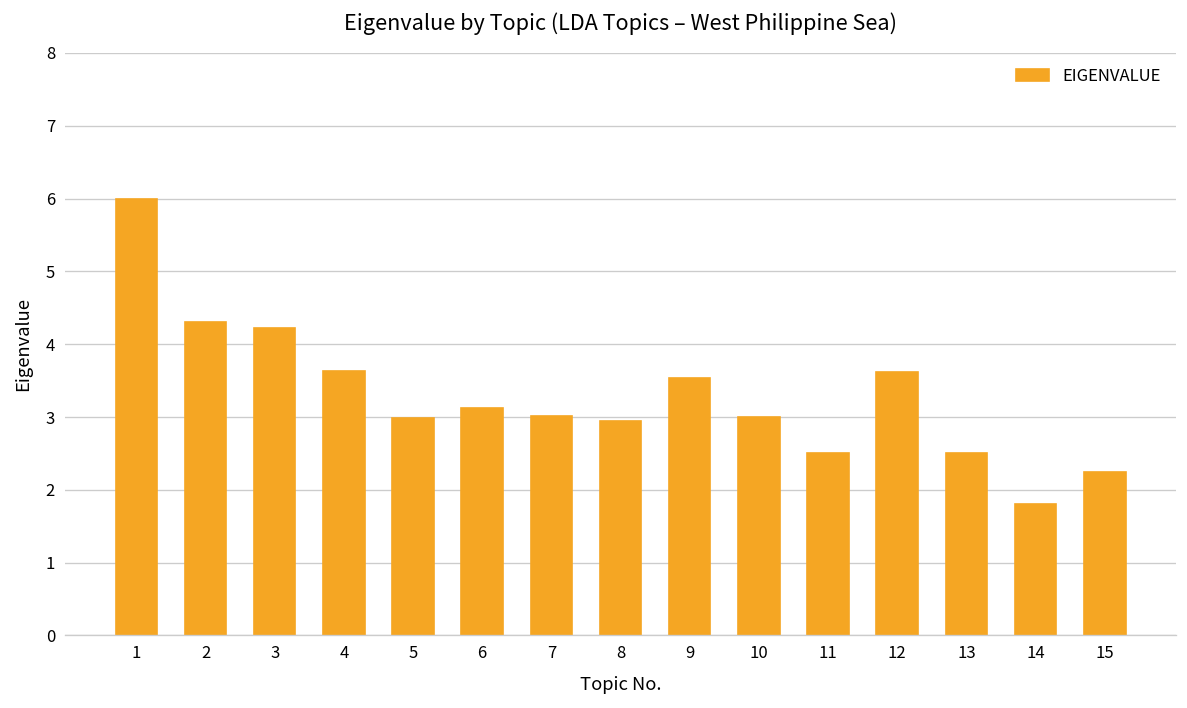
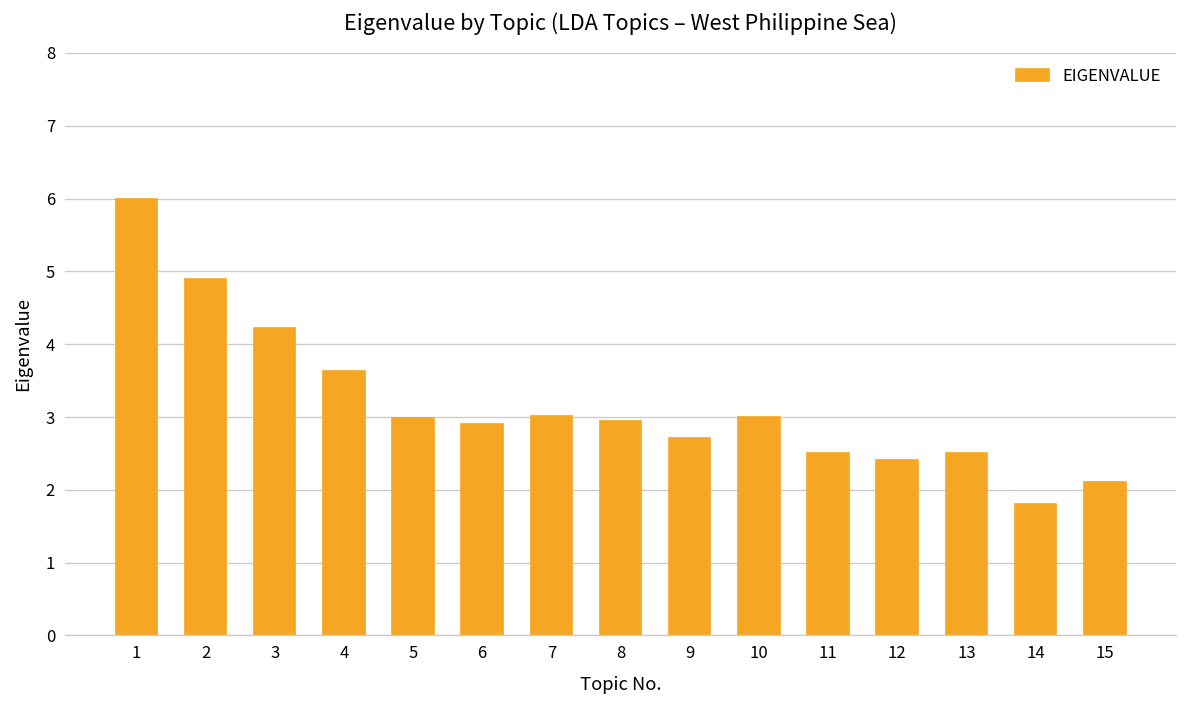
2: 4.3 -> 4.9
6: 3.1 -> 2.9
9: 3.5 -> 2.7
12: 3.6 -> 2.4
15: 2.3 -> 2.1
